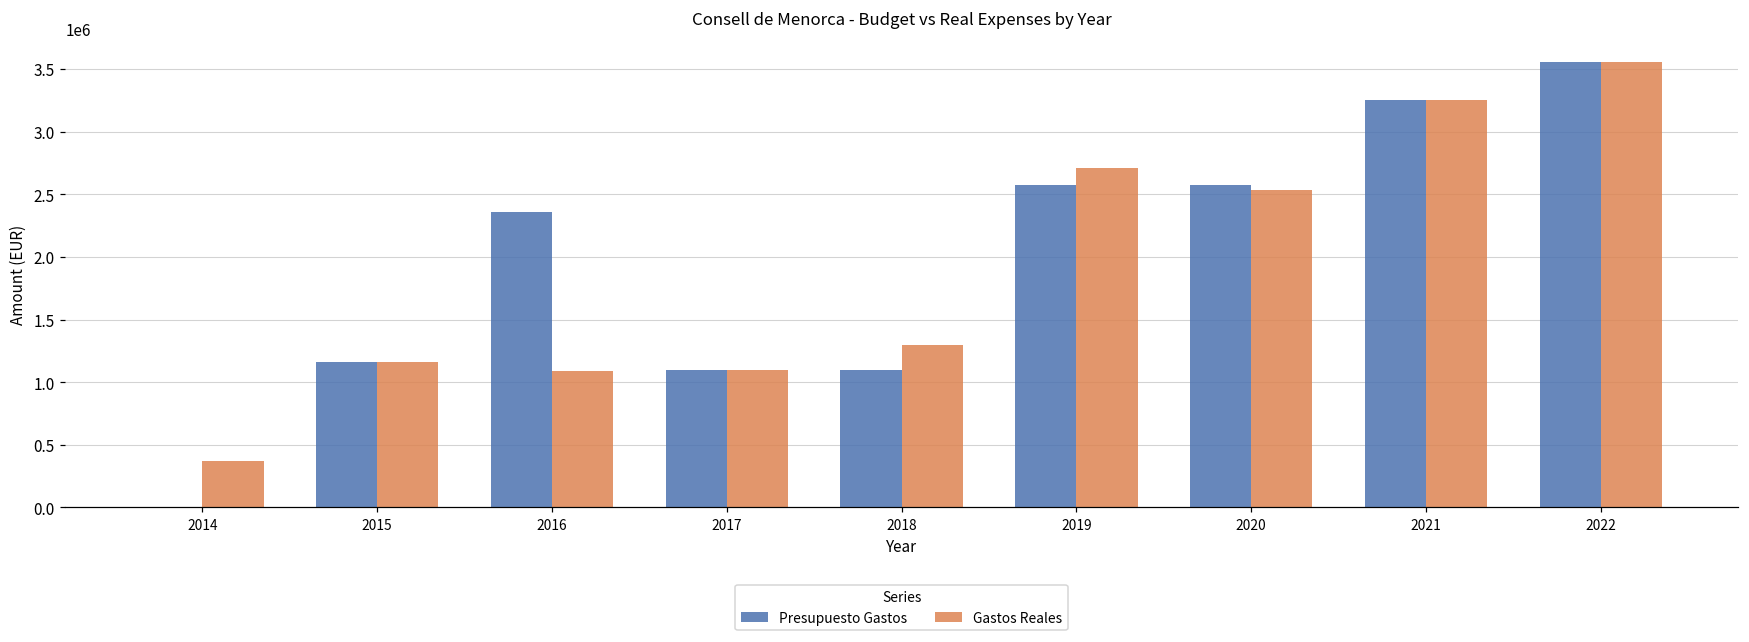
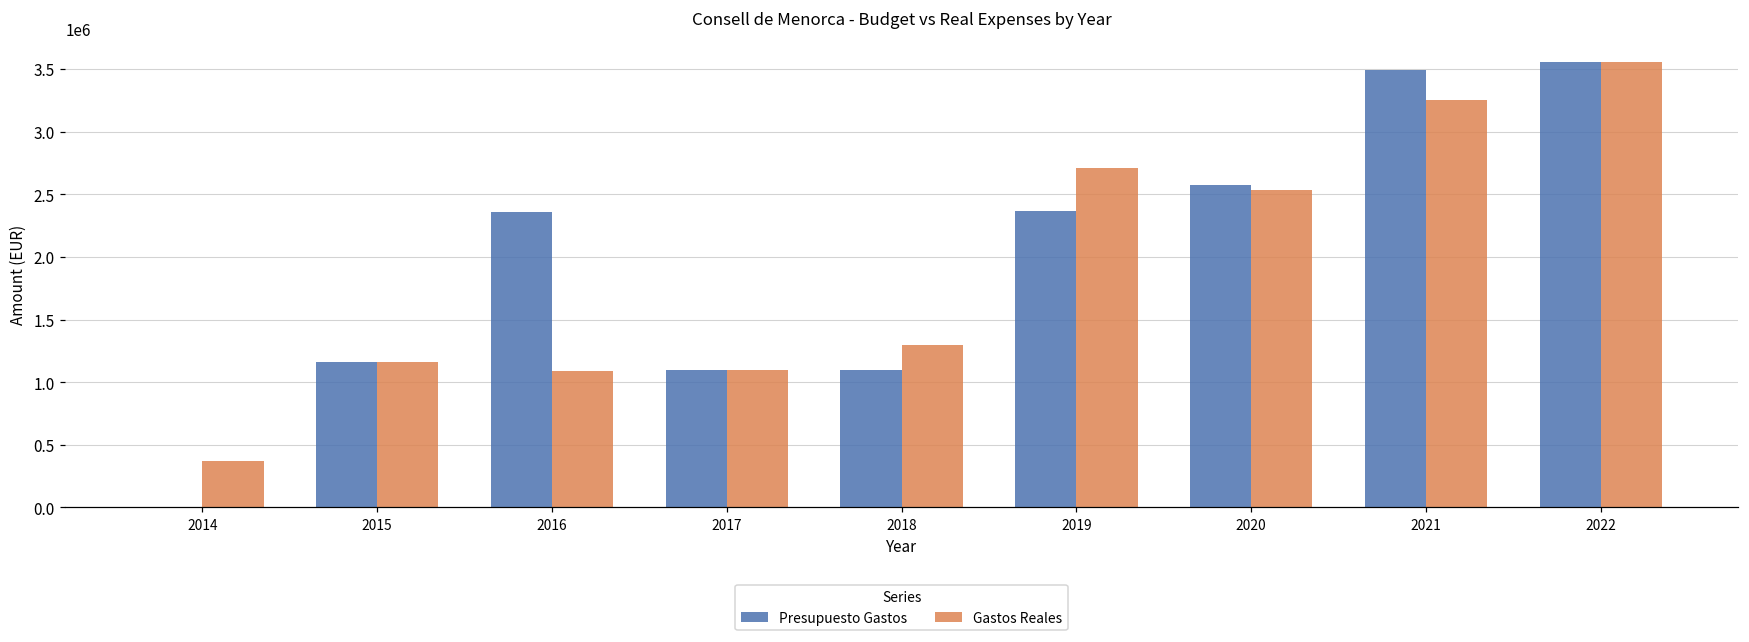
Presupuesto Gastos, 2019: 2580000 -> 2370000
Presupuesto Gastos, 2021: 3250000 -> 3490000
